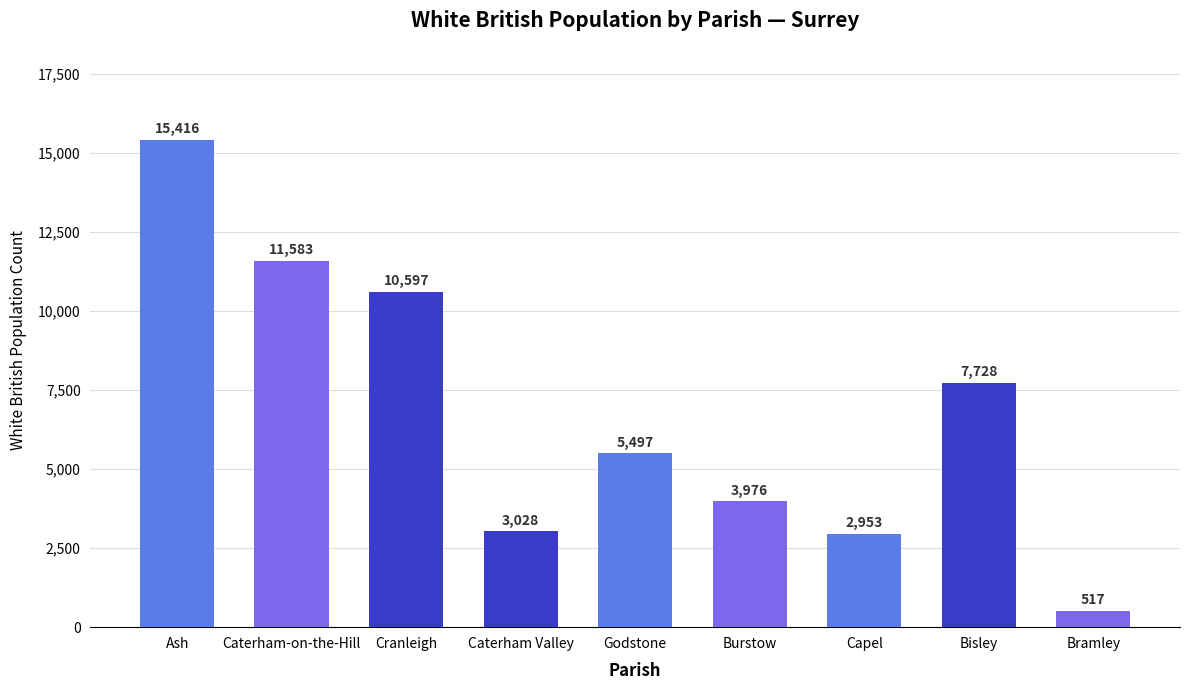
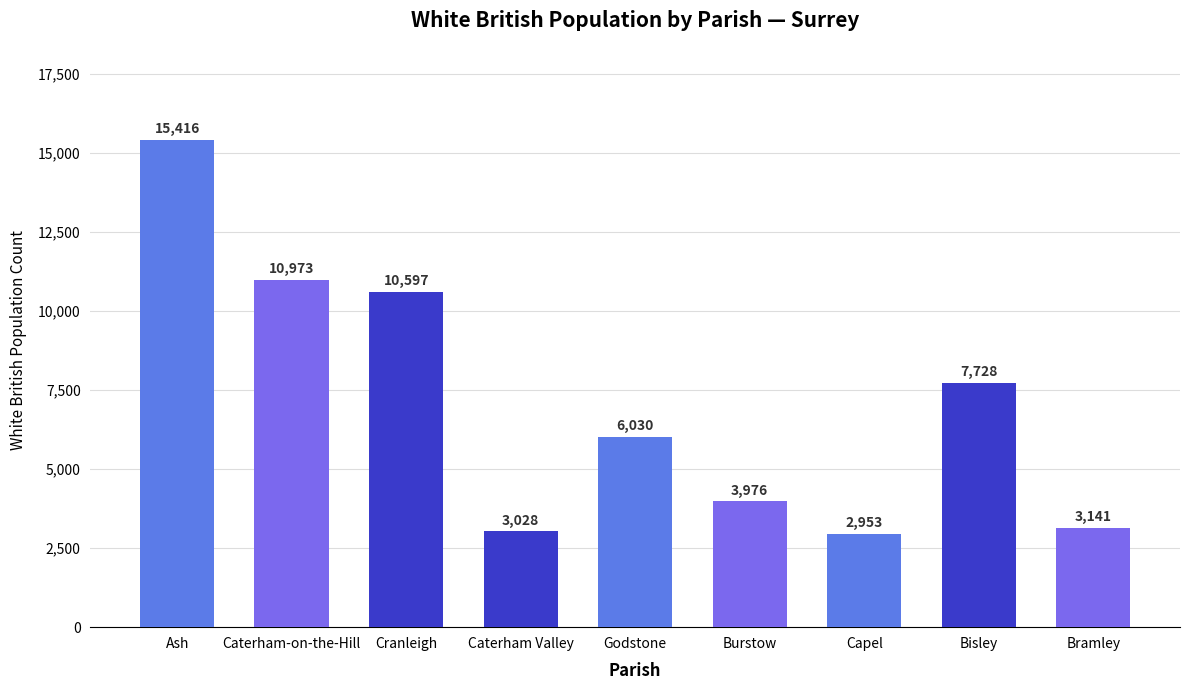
Caterham-on-the-Hill: 11,583 -> 10,973
Godstone: 5,497 -> 6,030
Bramley: 517 -> 3,141
